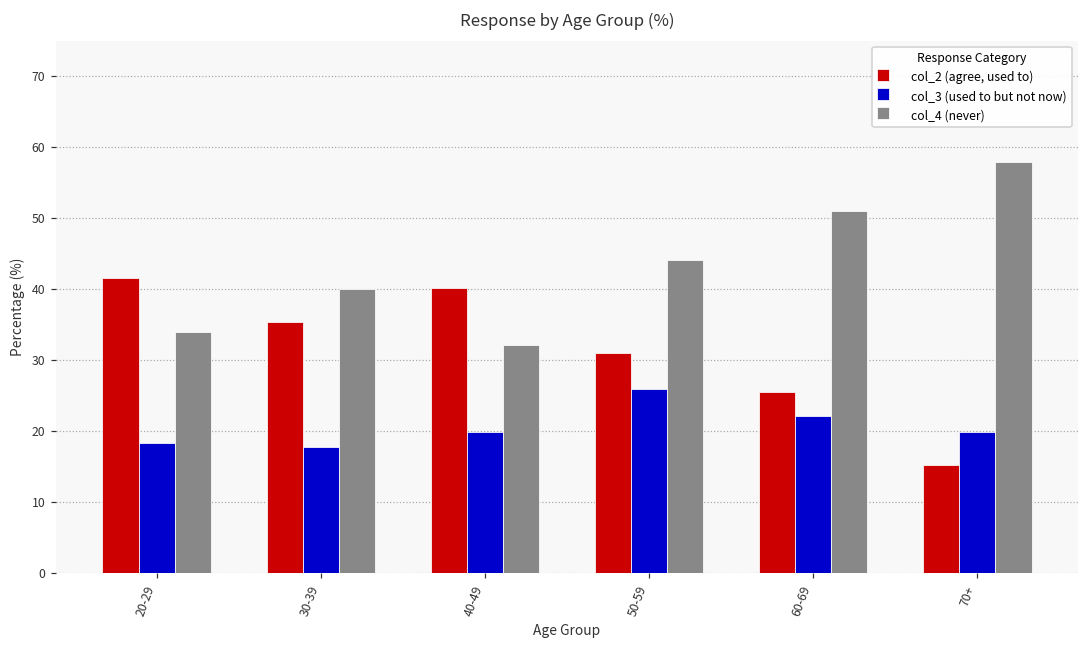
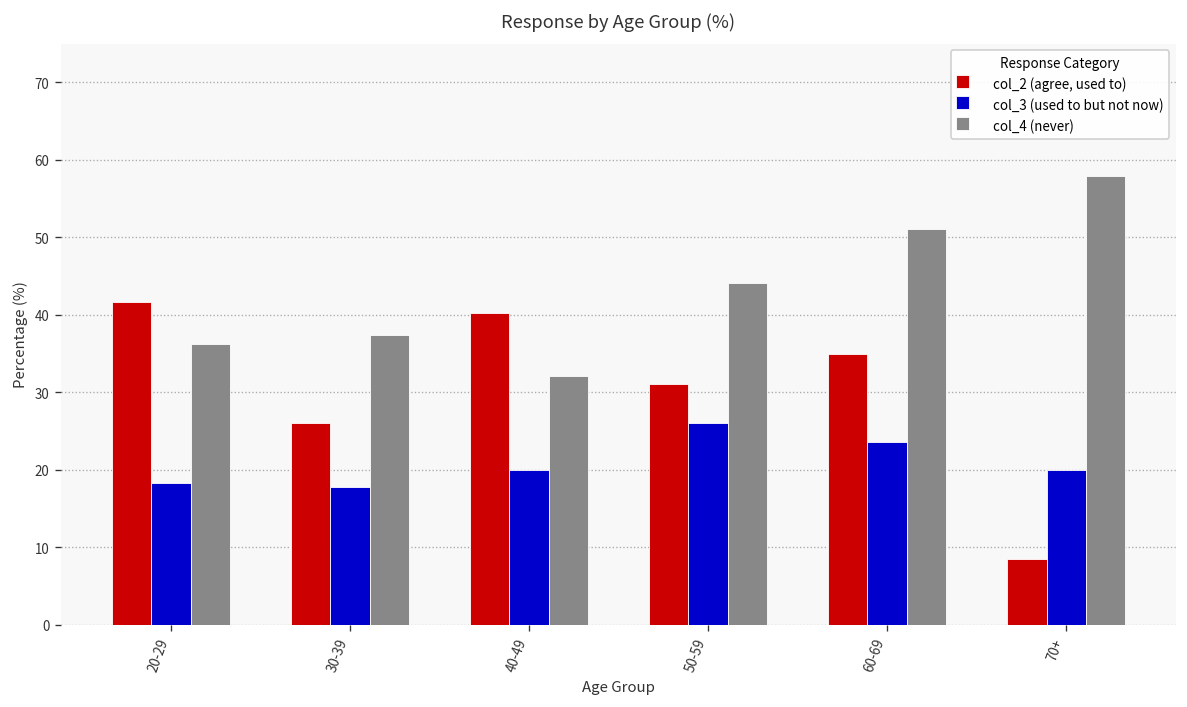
col_4 (never), 20-29: 34 -> 36
col_2 (agree, used to), 30-39: 35 -> 26
col_4 (never), 30-39: 40 -> 37
col_2 (agree, used to), 60-69: 26 -> 35
col_3 (used to but not now), 60-69: 22 -> 24
col_2 (agree, used to), 70+: 15 -> 9
